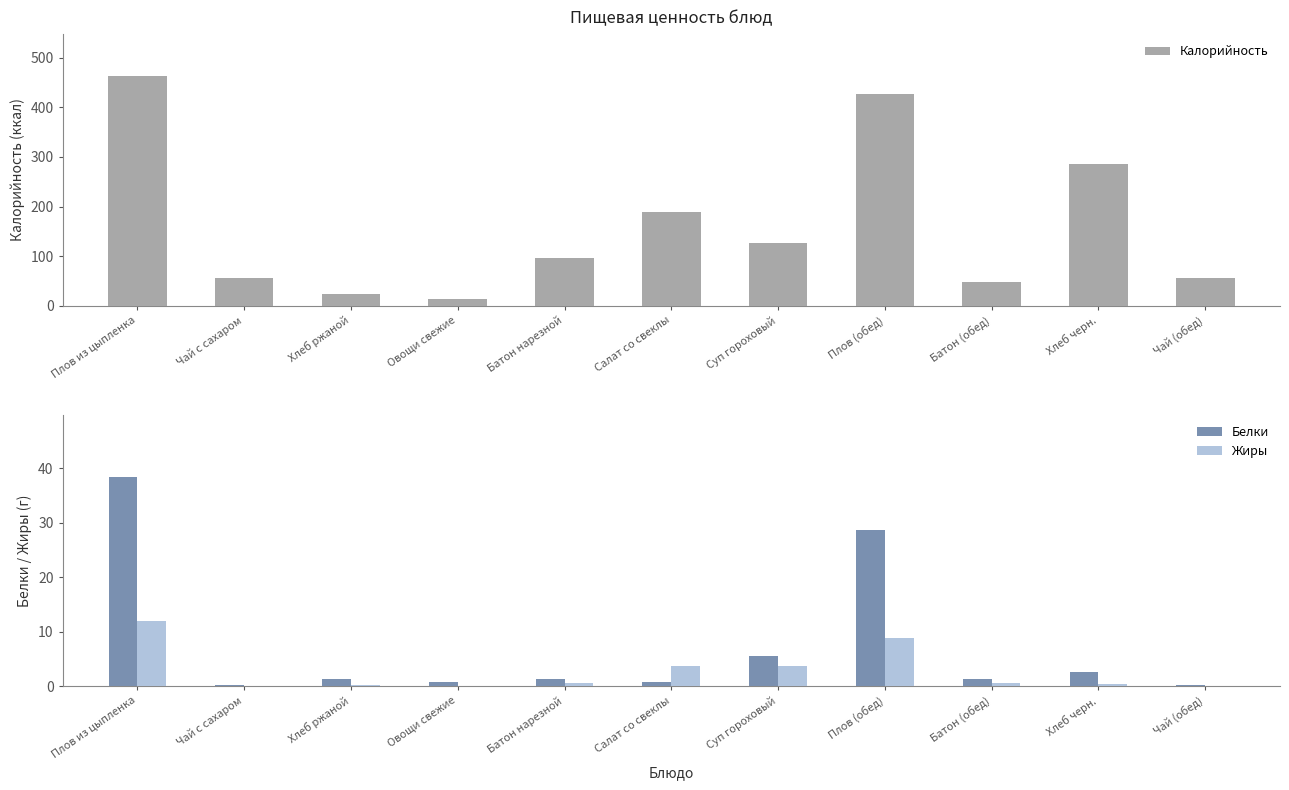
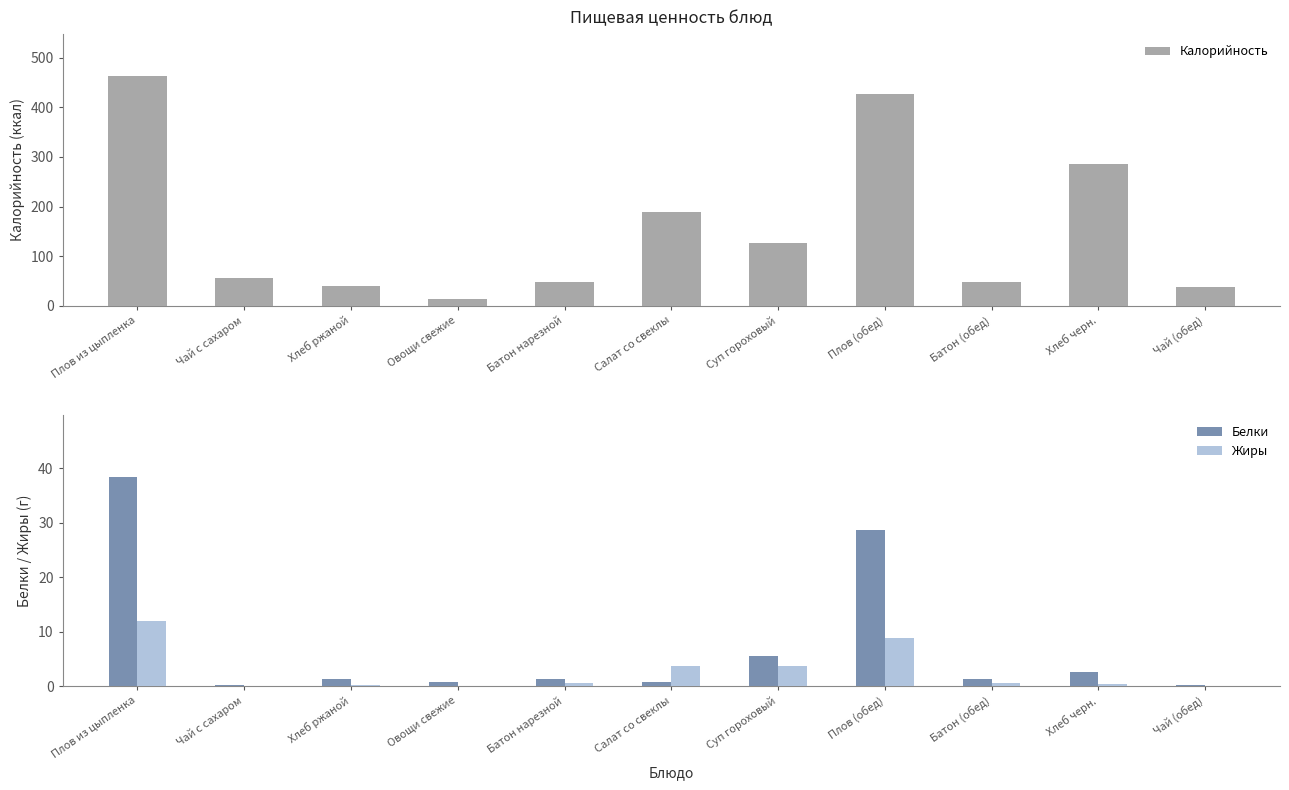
Пищевая ценность блюд, Хлеб ржаной: 20 -> 40
Пищевая ценность блюд, Батон нарезной: 100 -> 50
Пищевая ценность блюд, Чай (обед): 60 -> 40
